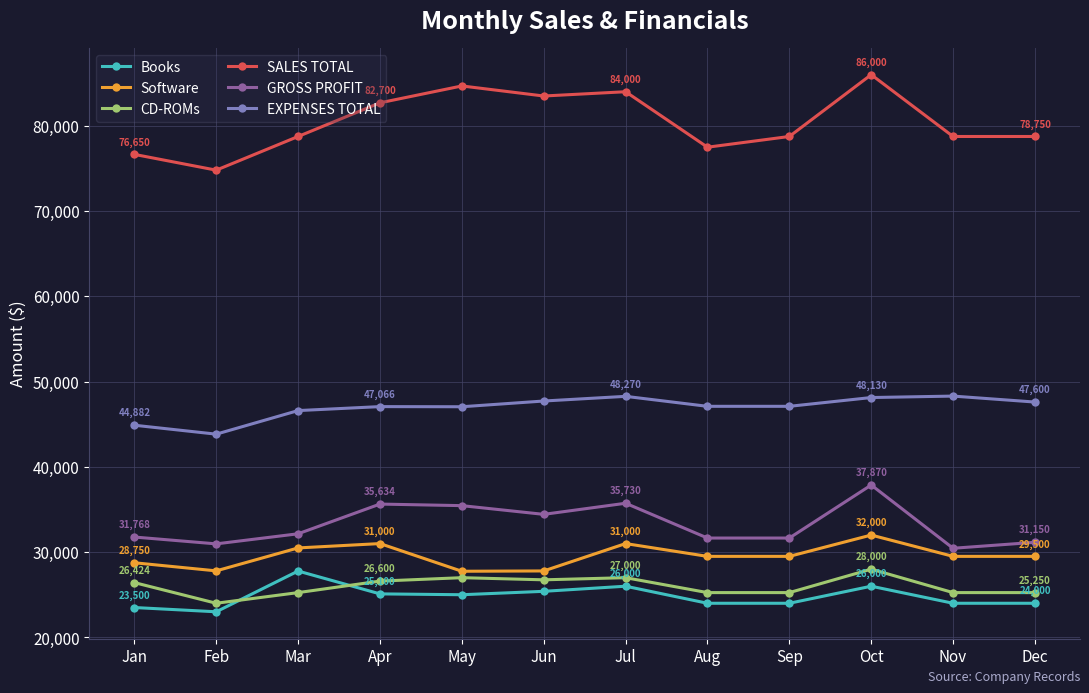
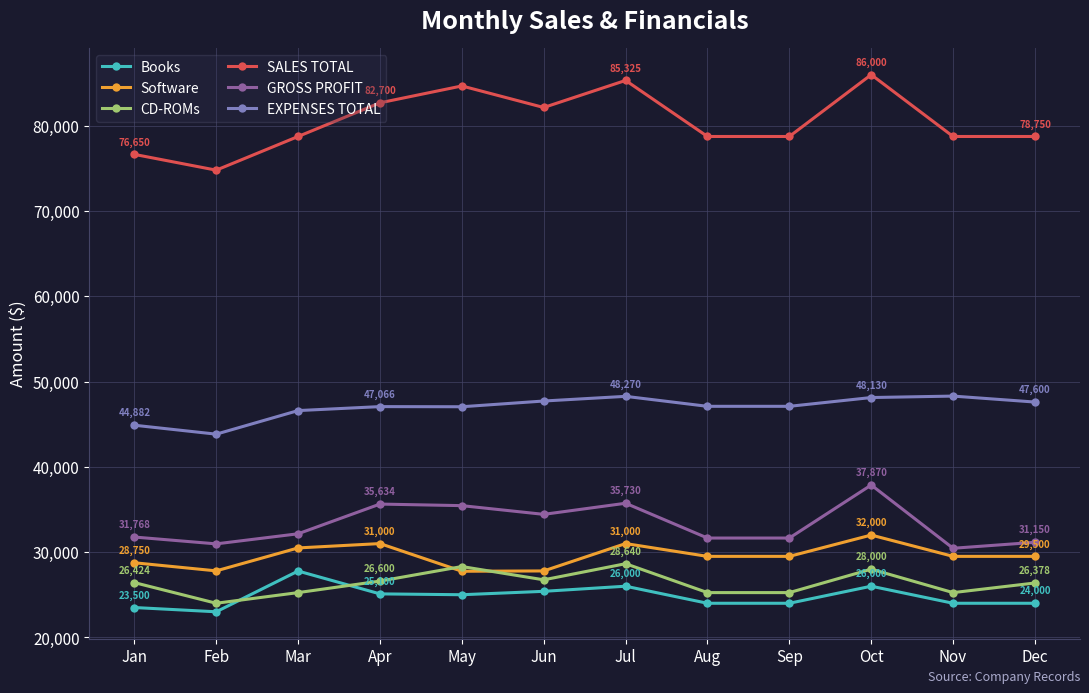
CD-ROMs, May: 27,000 -> 28,000
SALES TOTAL, Jun: 83,000 -> 82,000
CD-ROMs, Jul: 27,000 -> 28,640
SALES TOTAL, Jul: 84,000 -> 85,325
SALES TOTAL, Aug: 77,000 -> 79,000
CD-ROMs, Dec: 25,250 -> 26,378
